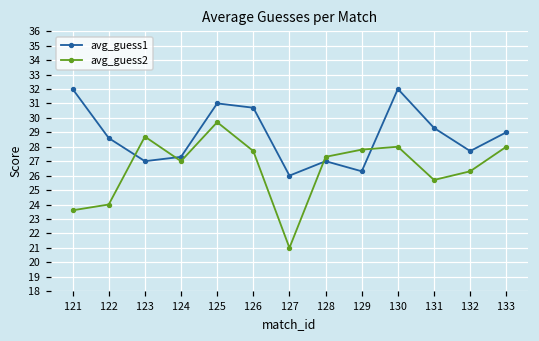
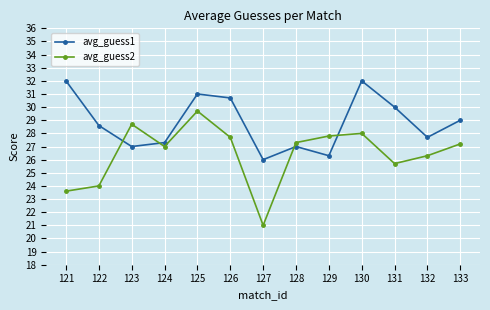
avg_guess1, 131: 29.3 -> 30.0
avg_guess2, 133: 28.0 -> 27.2
